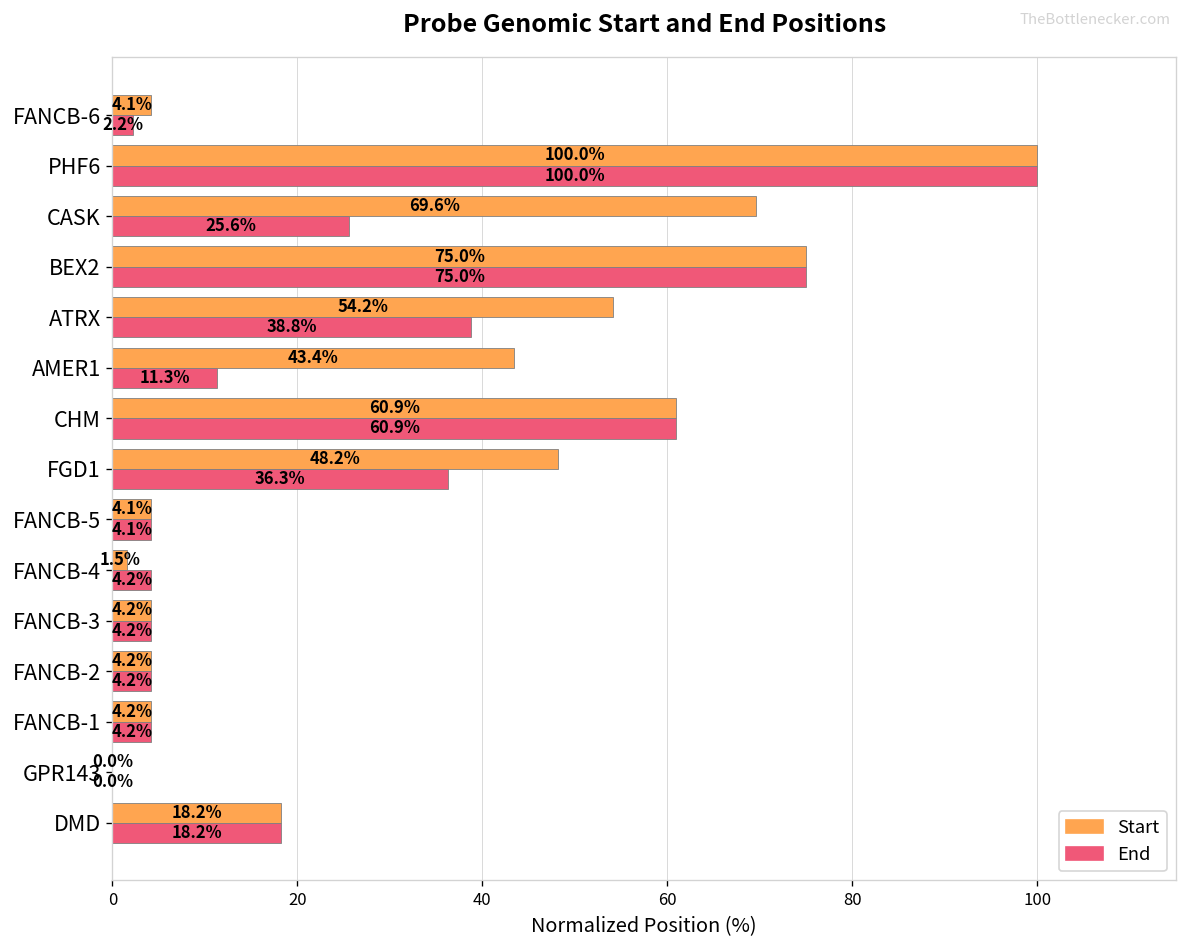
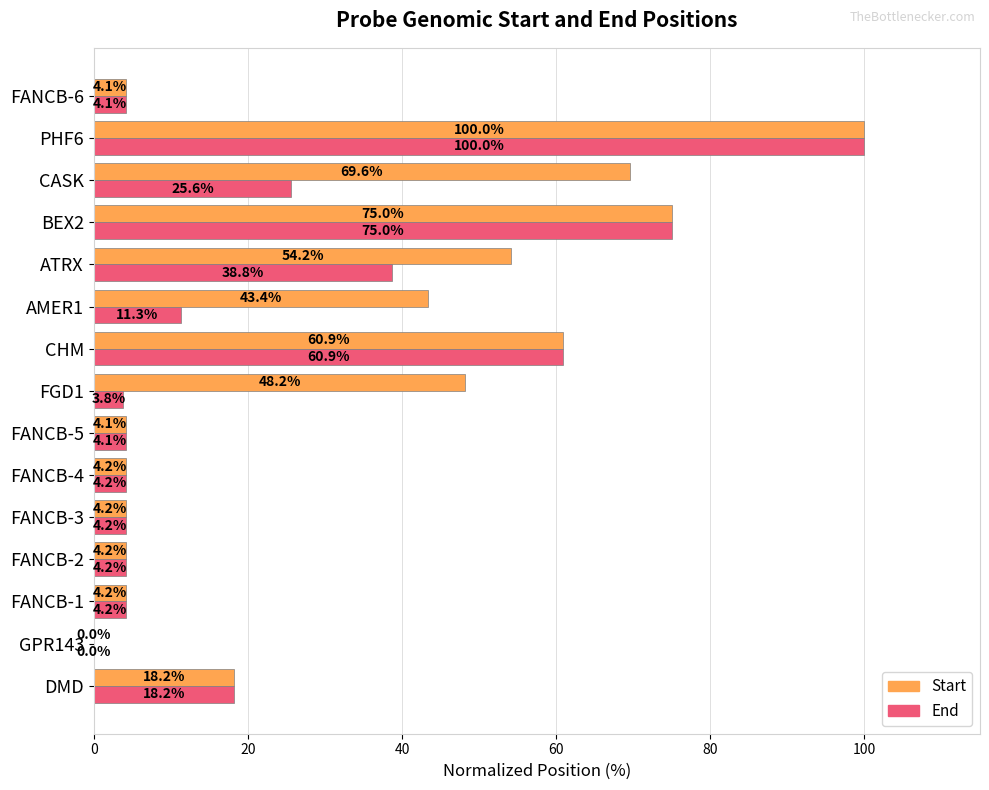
End, FANCB-6: 2.2% -> 4.1%
End, FGD1: 36.3% -> 3.8%
Start, FANCB-4: 1.5% -> 4.2%
